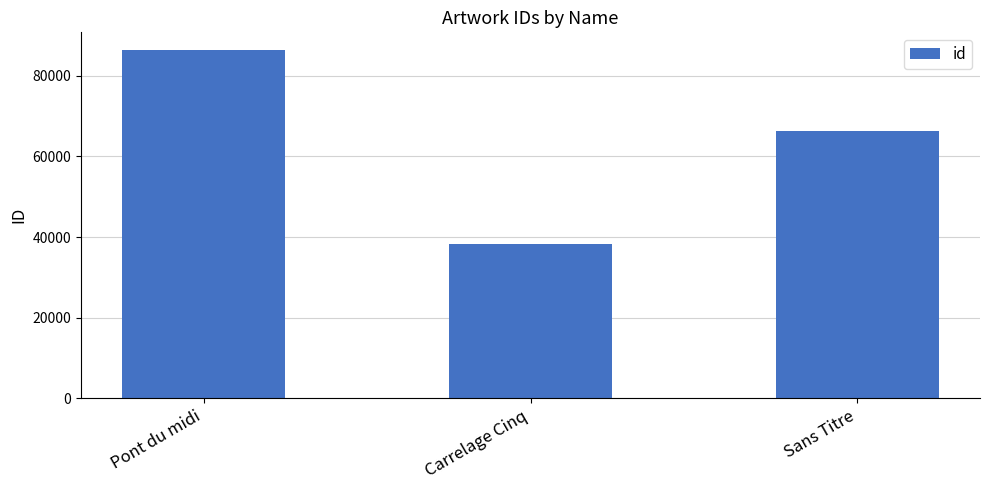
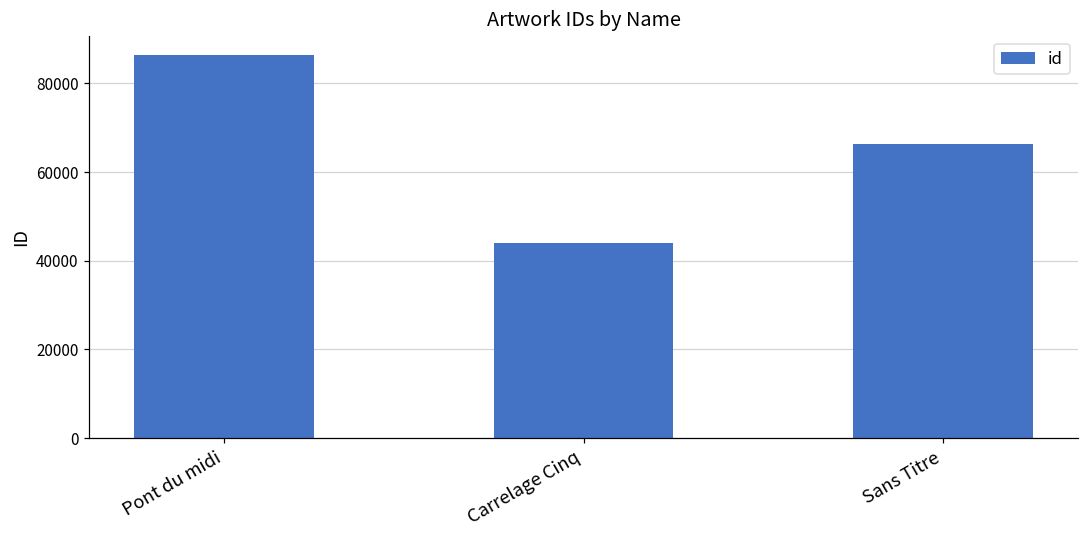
Carrelage Cinq: 38000 -> 44000
